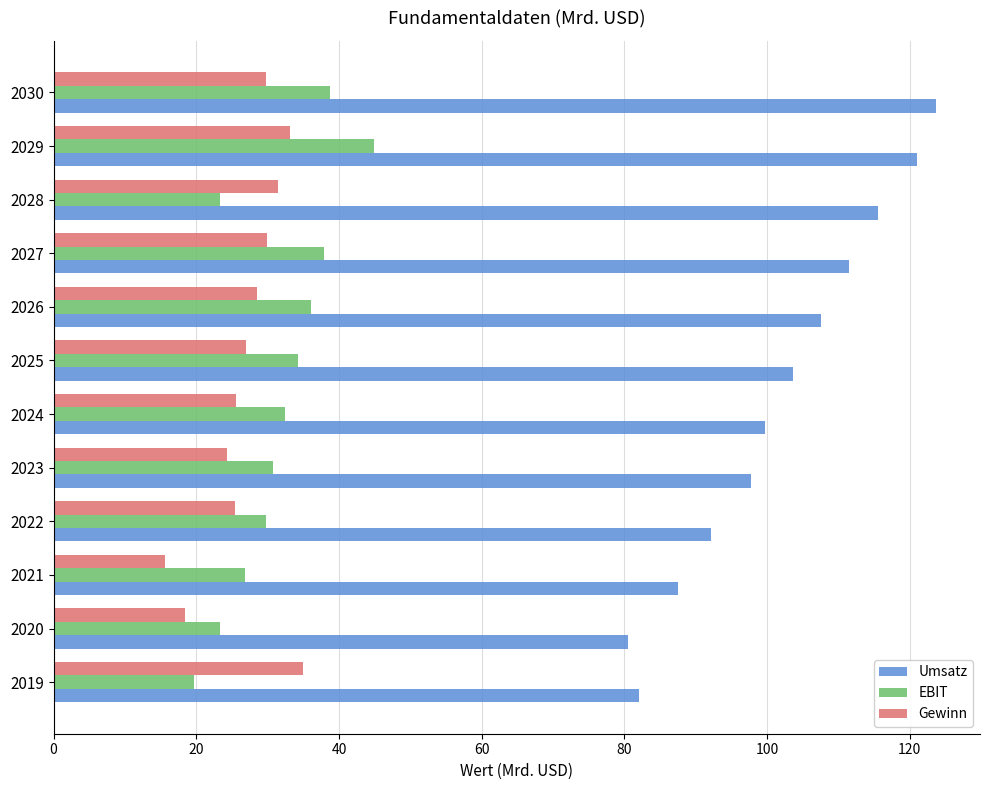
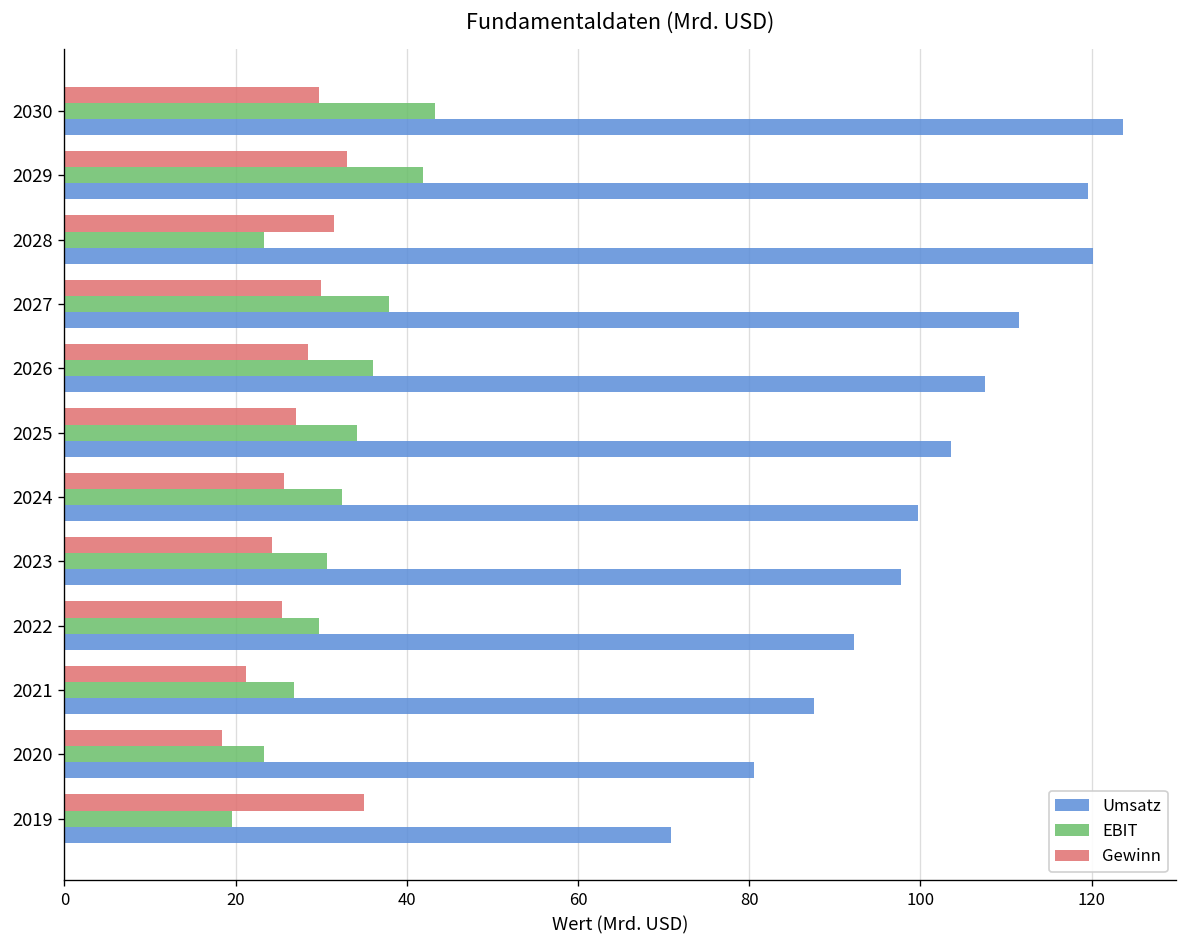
EBIT, 2030: 39 -> 43
EBIT, 2029: 45 -> 42
Umsatz, 2029: 121 -> 120
Umsatz, 2028: 116 -> 120
Gewinn, 2021: 16 -> 21
Umsatz, 2019: 82 -> 71
